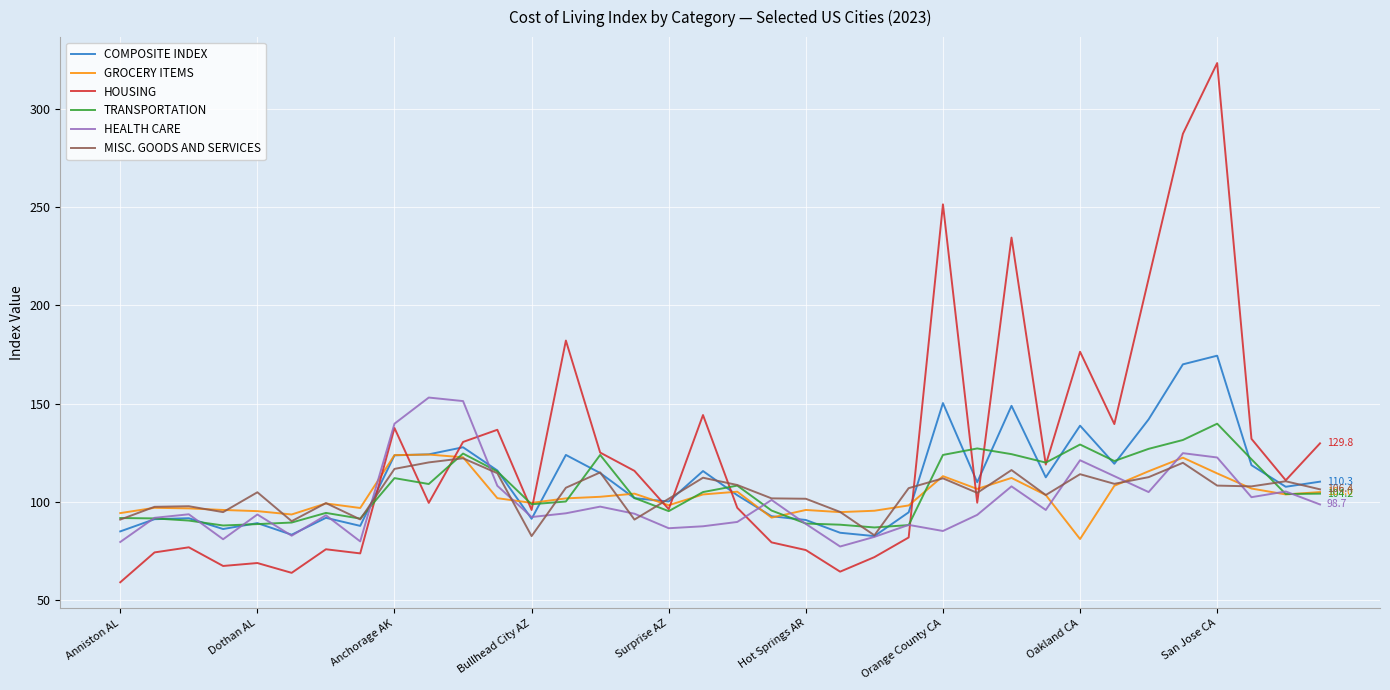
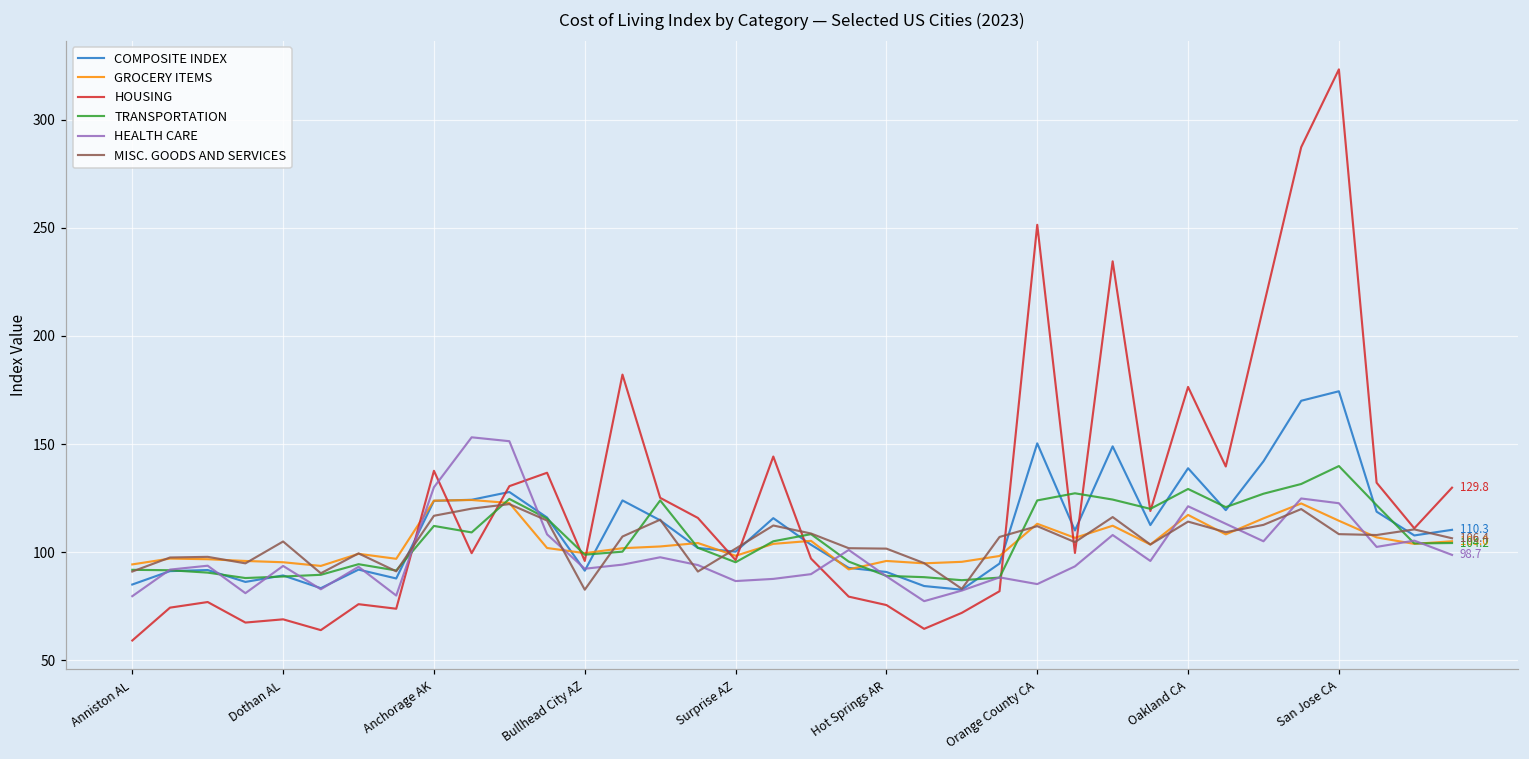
HEALTH CARE, Anchorage AK: 140 -> 130
GROCERY ITEMS, Oakland CA: 81 -> 117
